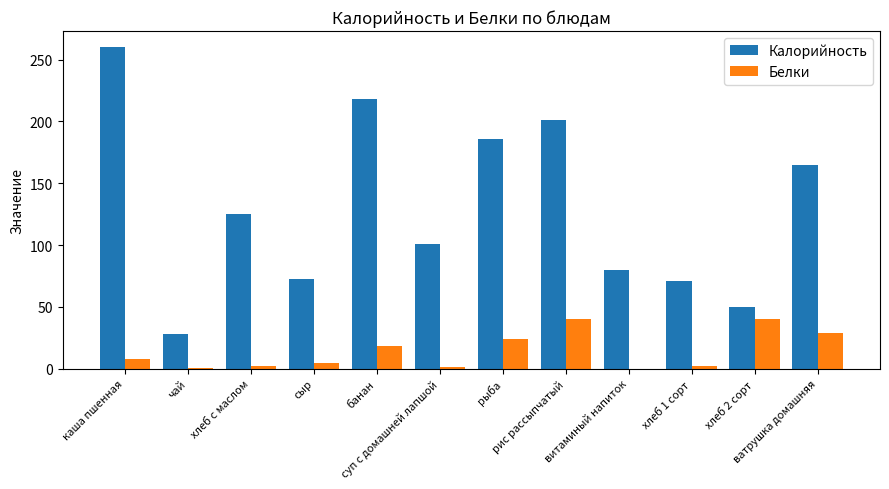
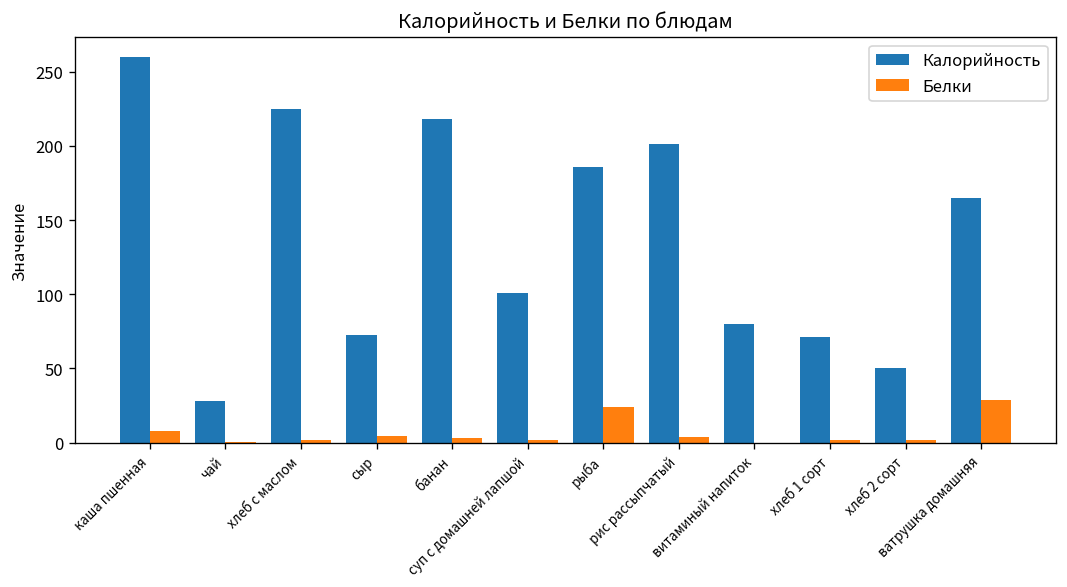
Калорийность, хлеб с маслом: 125 -> 225
Белки, банан: 18 -> 4
Белки, рис рассыпчатый: 40 -> 4
Белки, хлеб 2 сорт: 40 -> 2
